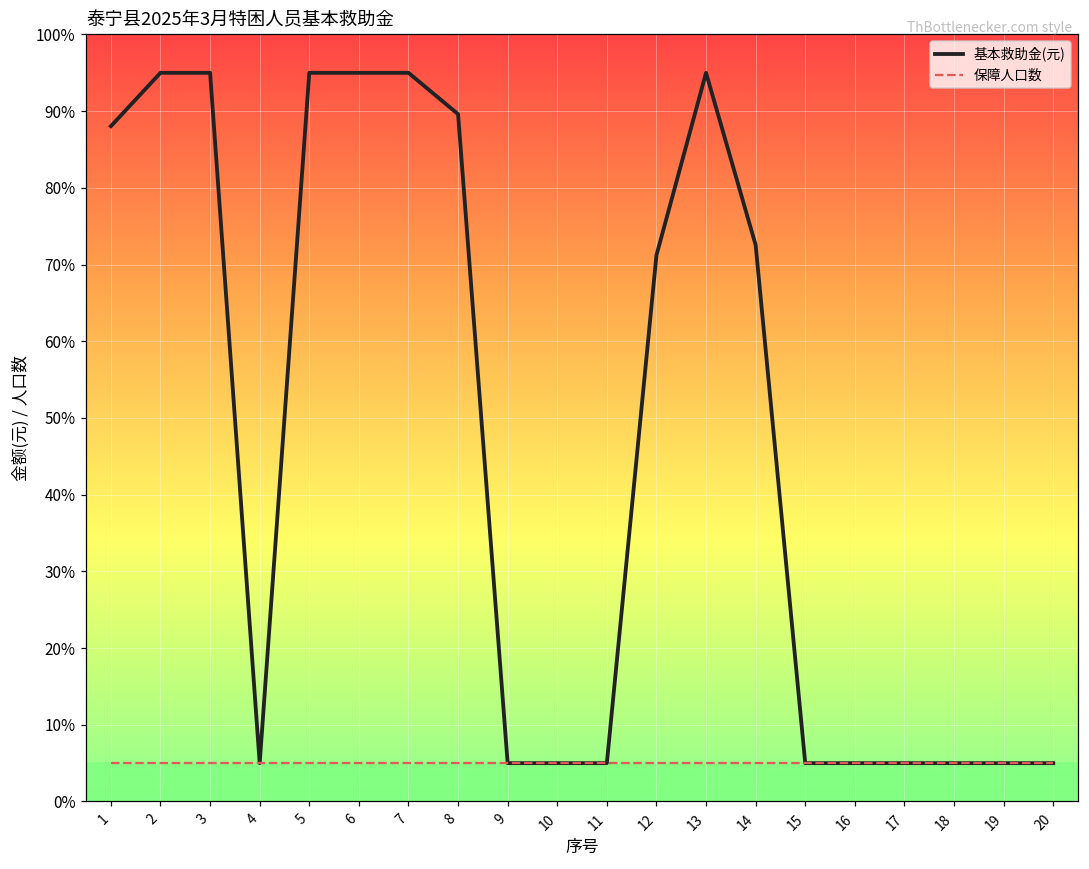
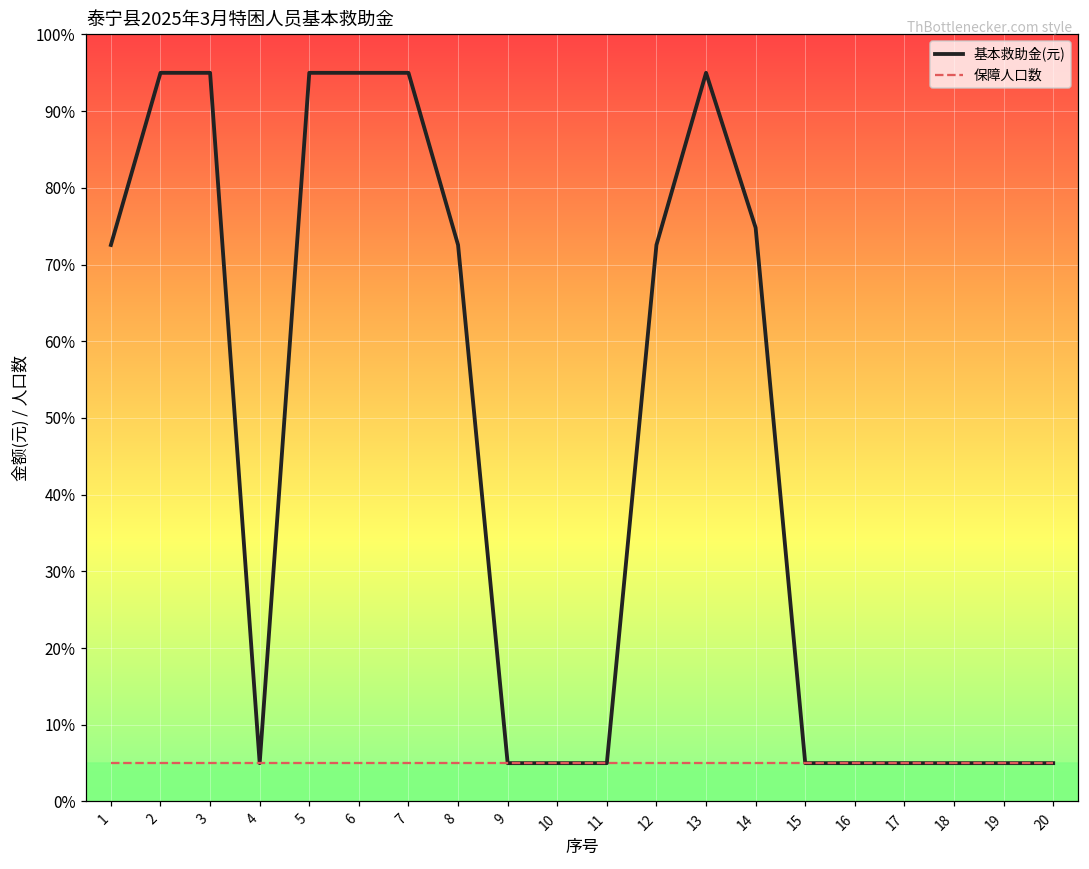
基本救助金(元), 1: 88% -> 73%
基本救助金(元), 8: 90% -> 73%
基本救助金(元), 12: 71% -> 73%
基本救助金(元), 14: 73% -> 75%
